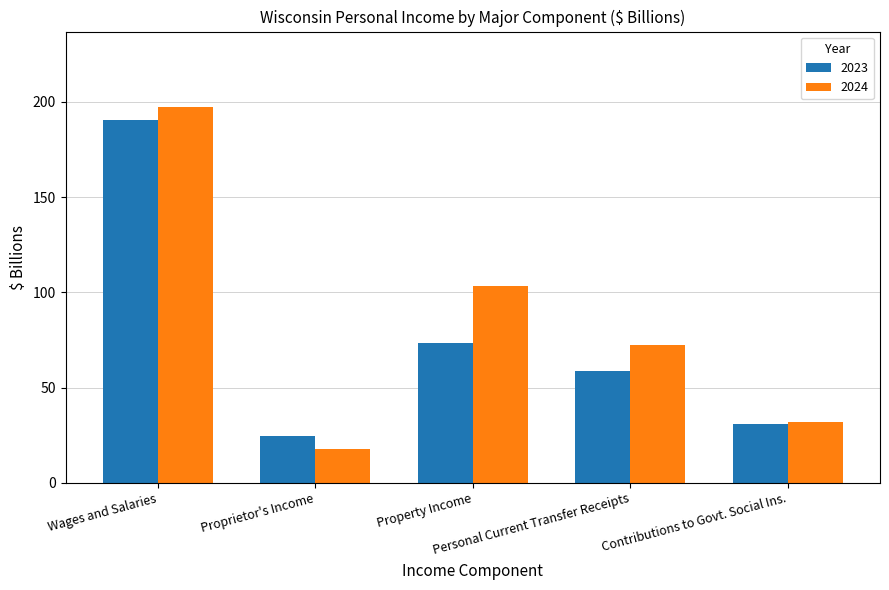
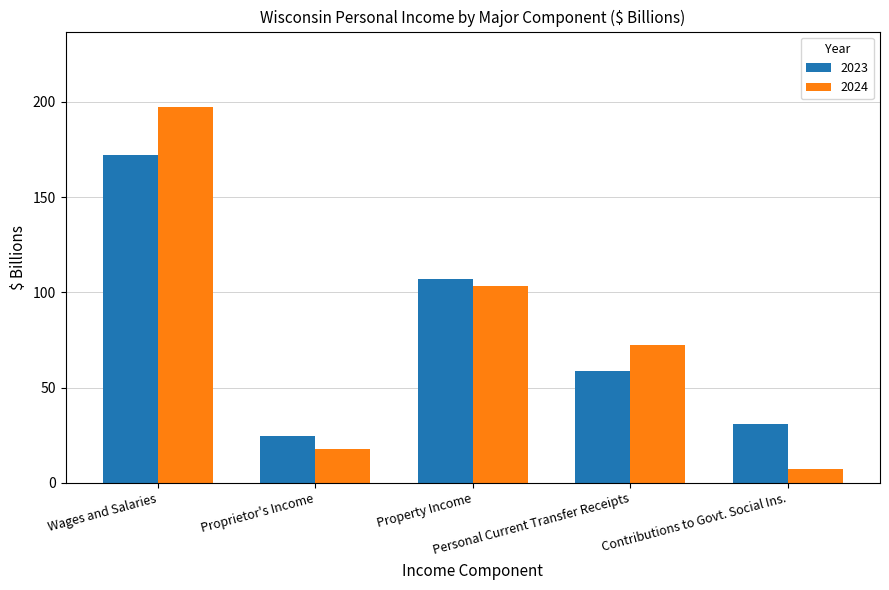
2023, Wages and Salaries: 191 -> 172
2023, Property Income: 73 -> 107
2024, Contributions to Govt. Social Ins.: 32 -> 7
